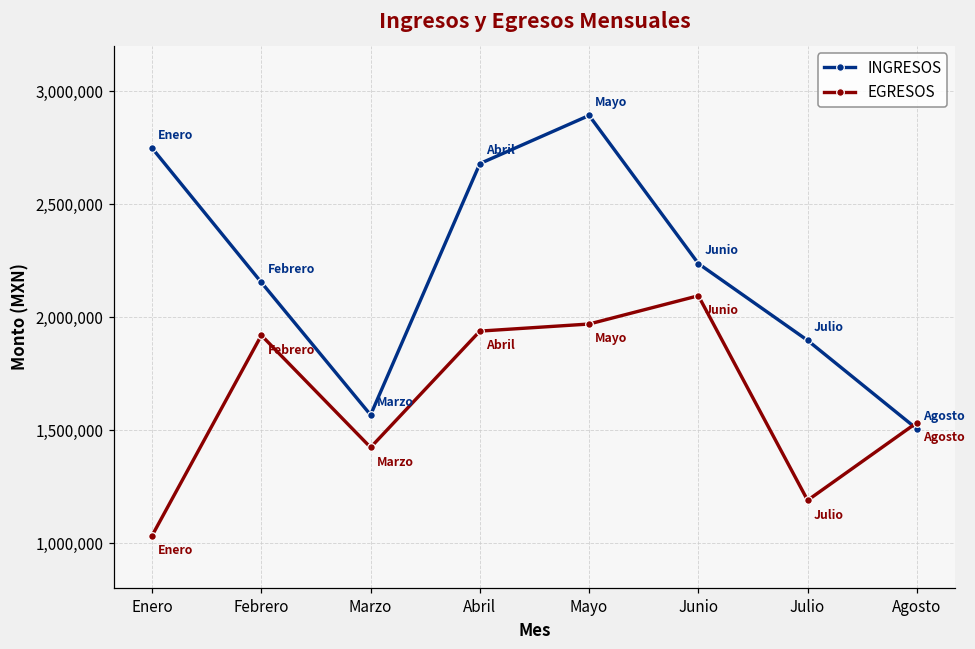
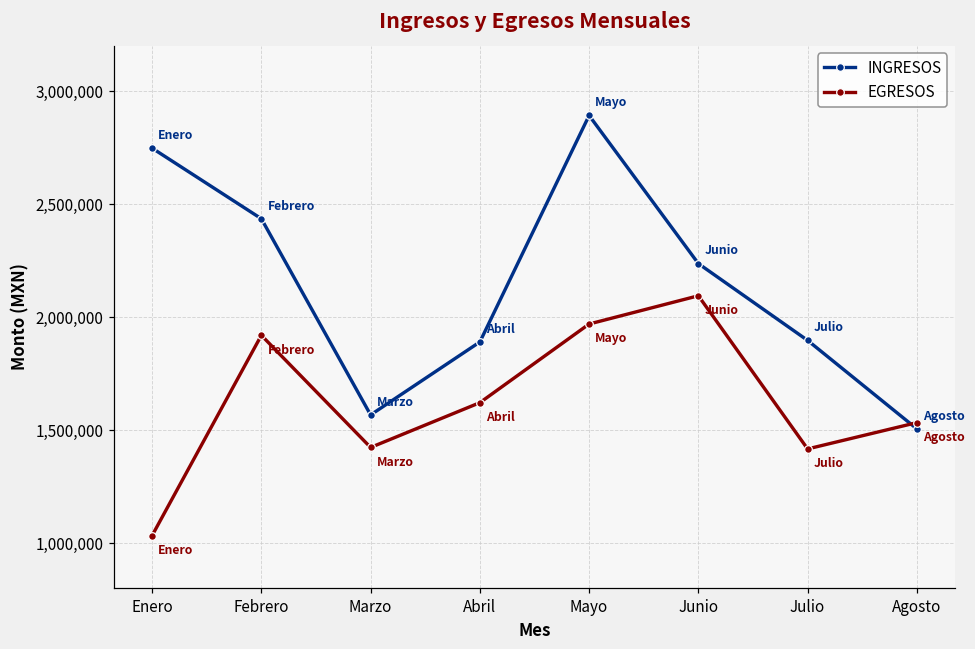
INGRESOS, Febrero: 2,150,000 -> 2,430,000
INGRESOS, Abril: 2,680,000 -> 1,890,000
EGRESOS, Abril: 1,940,000 -> 1,620,000
EGRESOS, Julio: 1,190,000 -> 1,420,000
